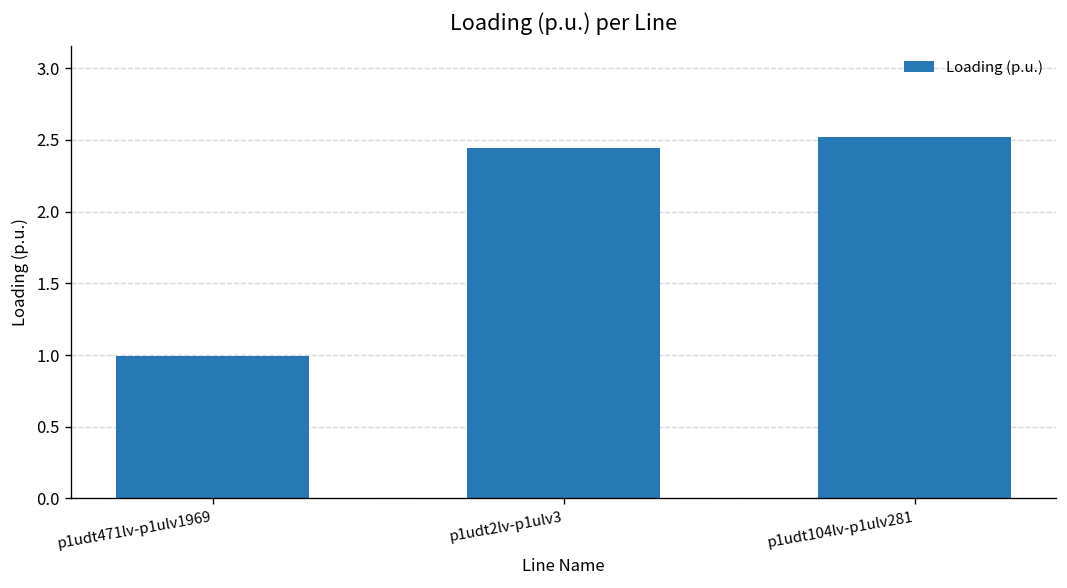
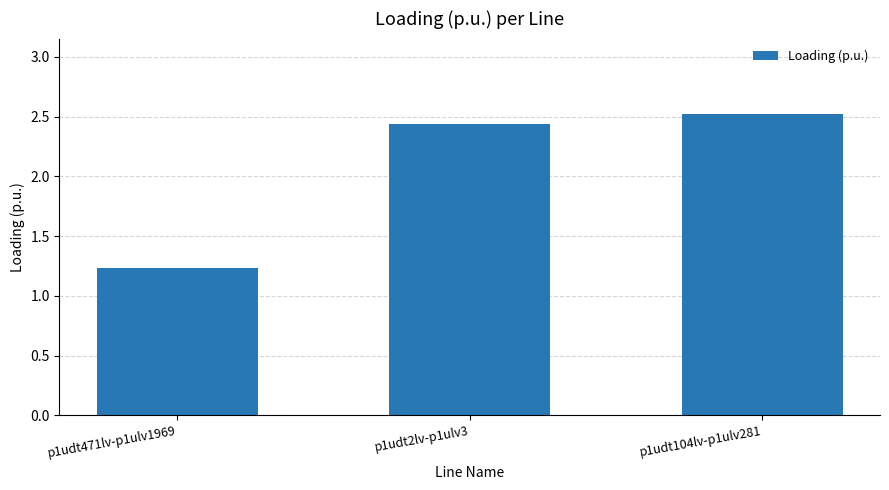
p1udt471lv-p1ulv1969: 0.99 -> 1.23
